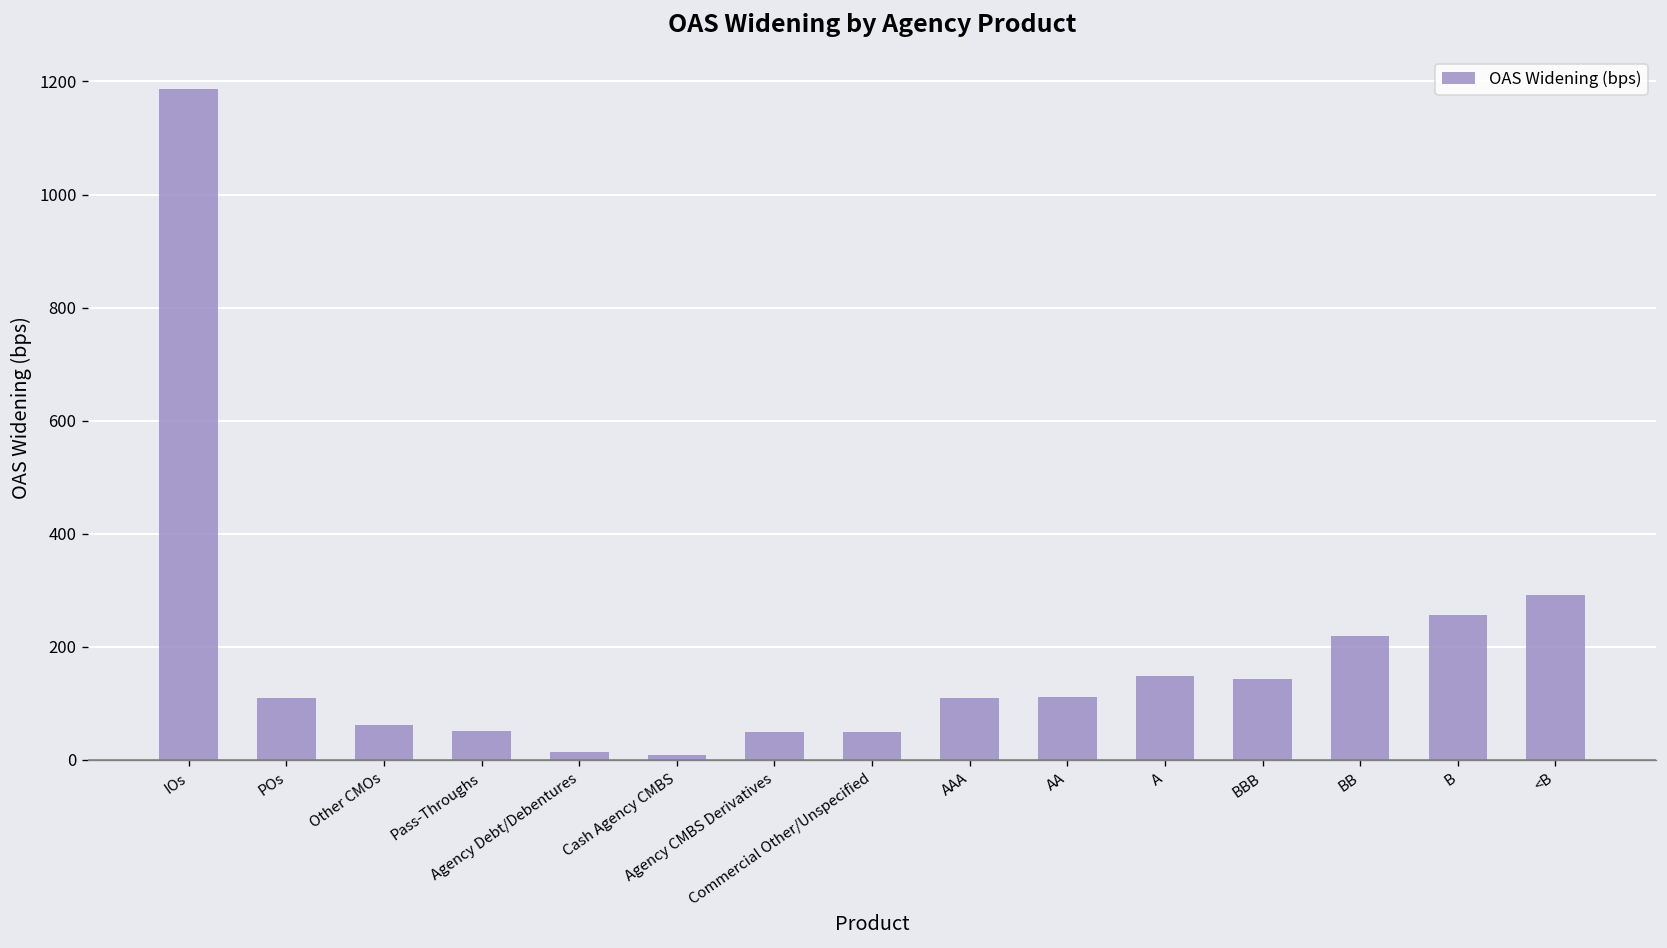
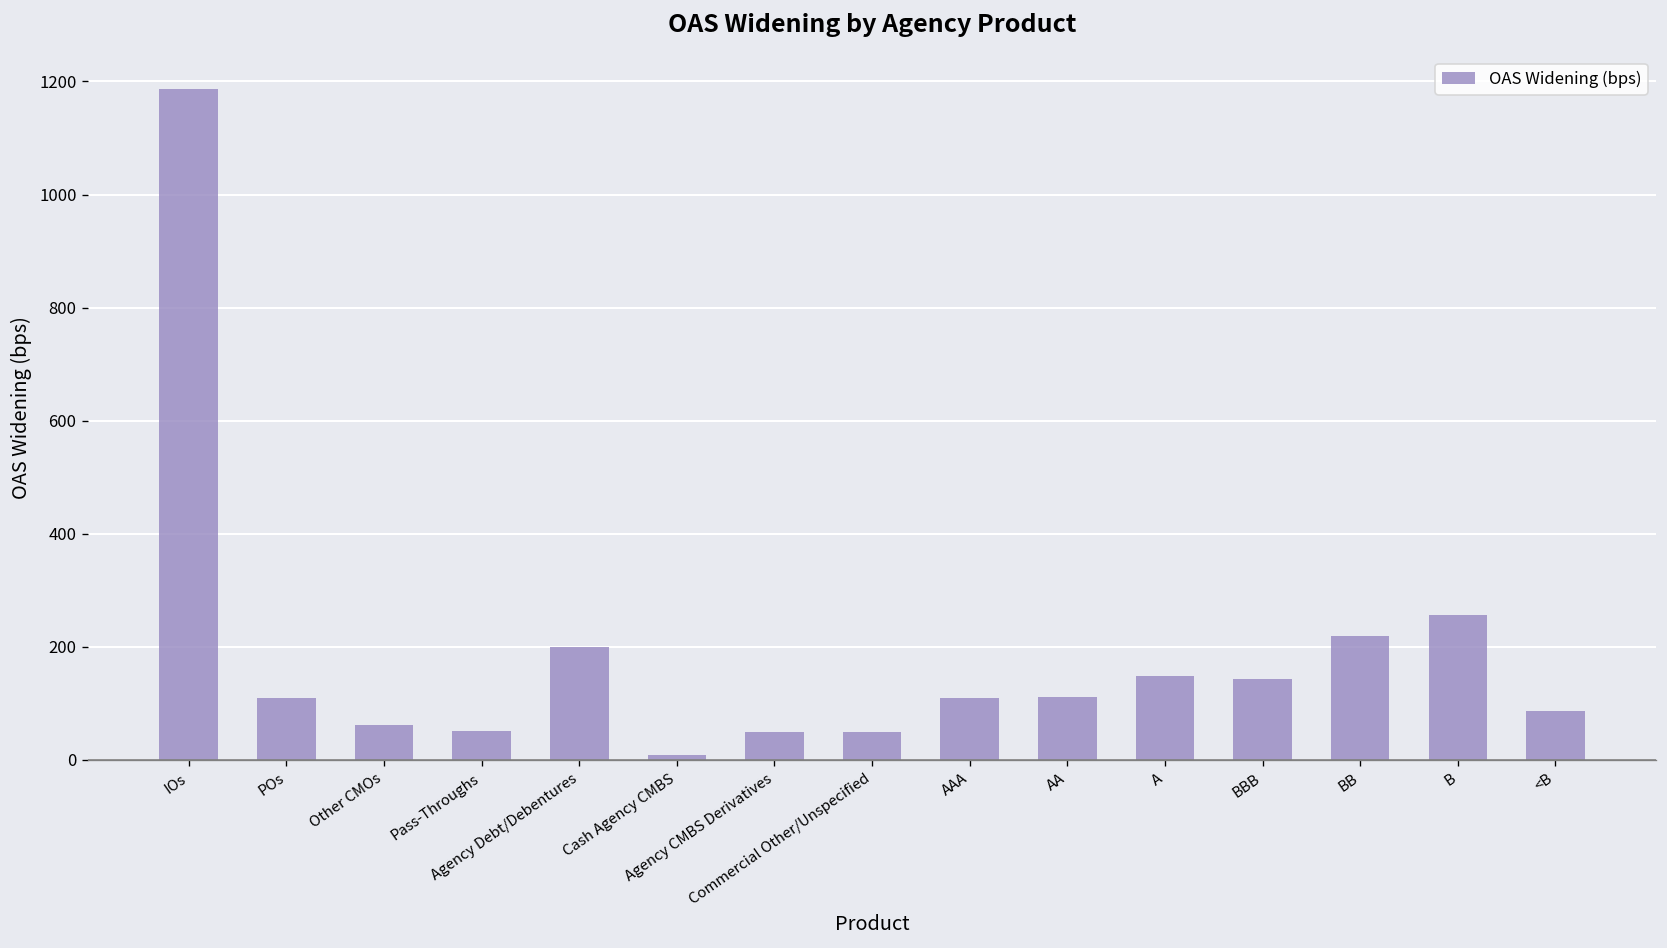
Agency Debt/Debentures: 10 -> 200
<B: 290 -> 90
